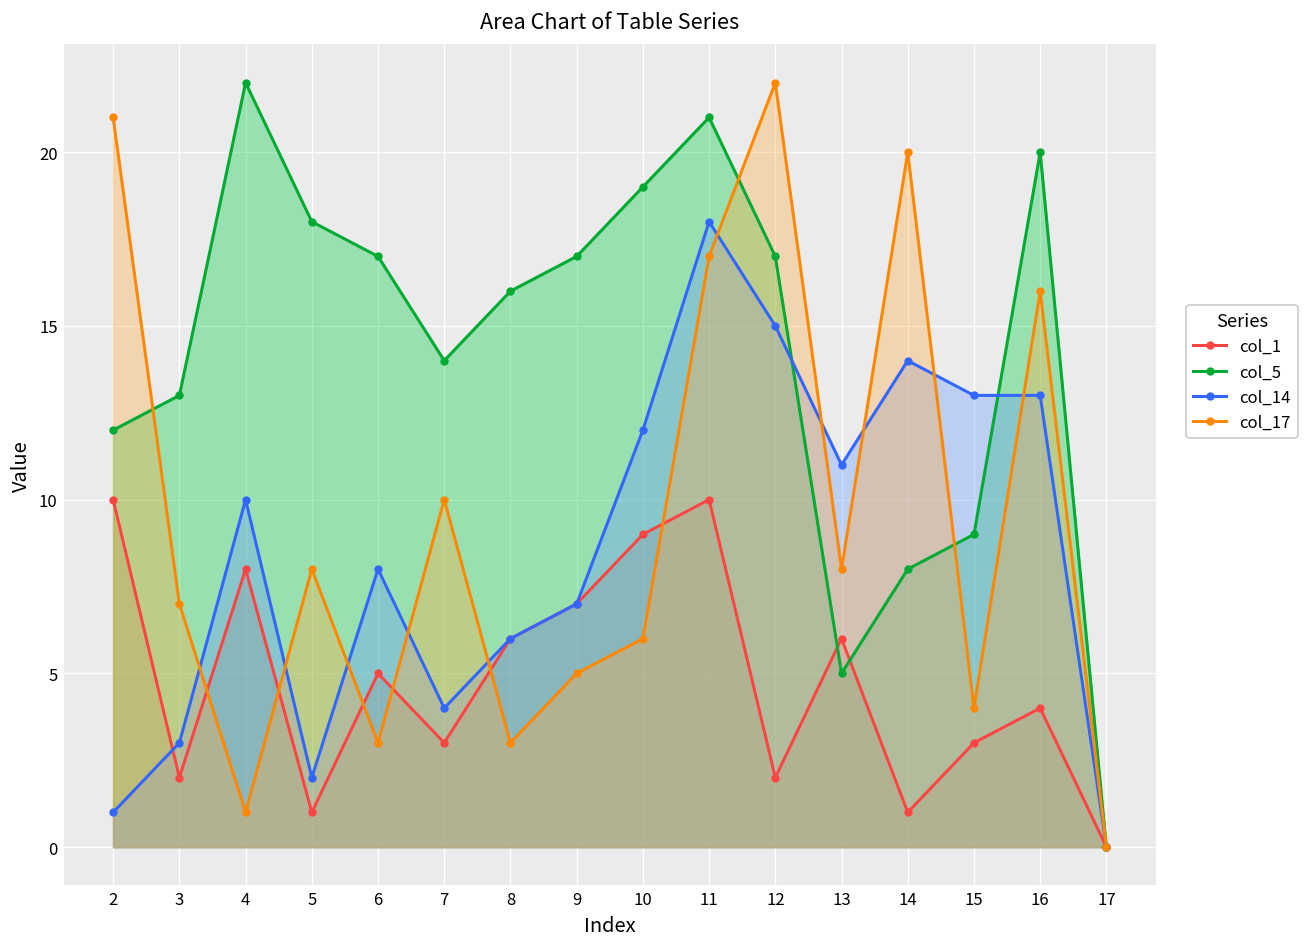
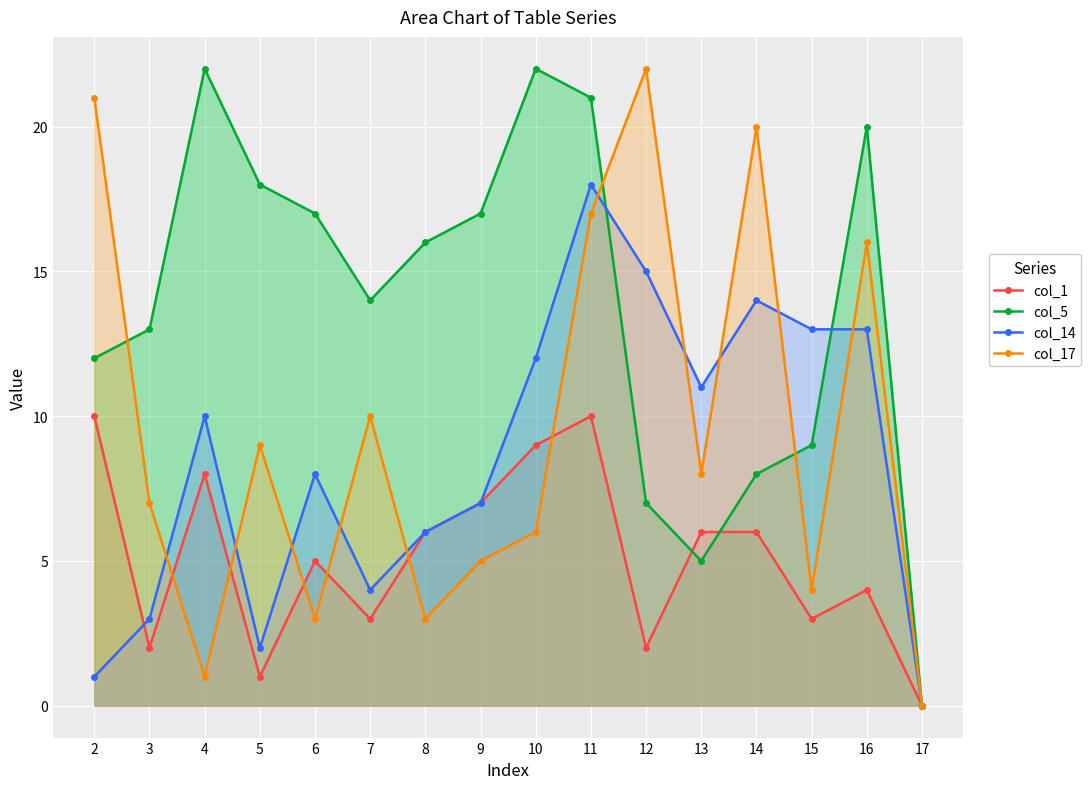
col_17, 5: 8 -> 9
col_5, 10: 19 -> 22
col_5, 12: 17 -> 7
col_1, 14: 1 -> 6
